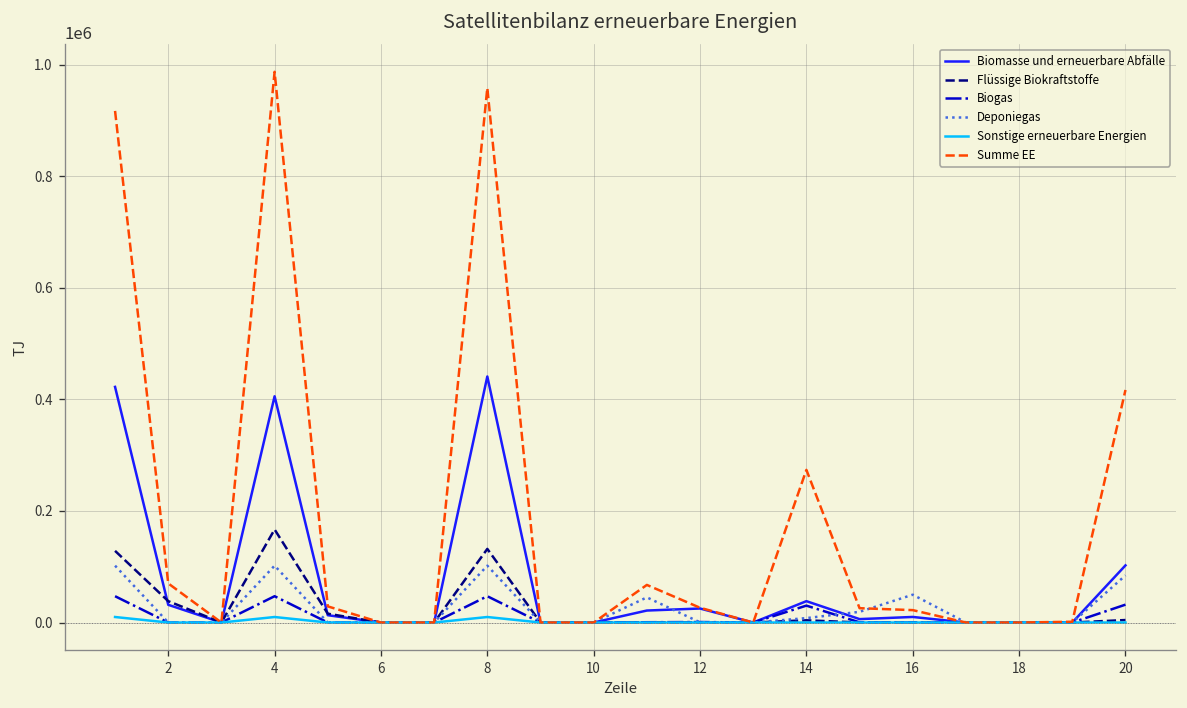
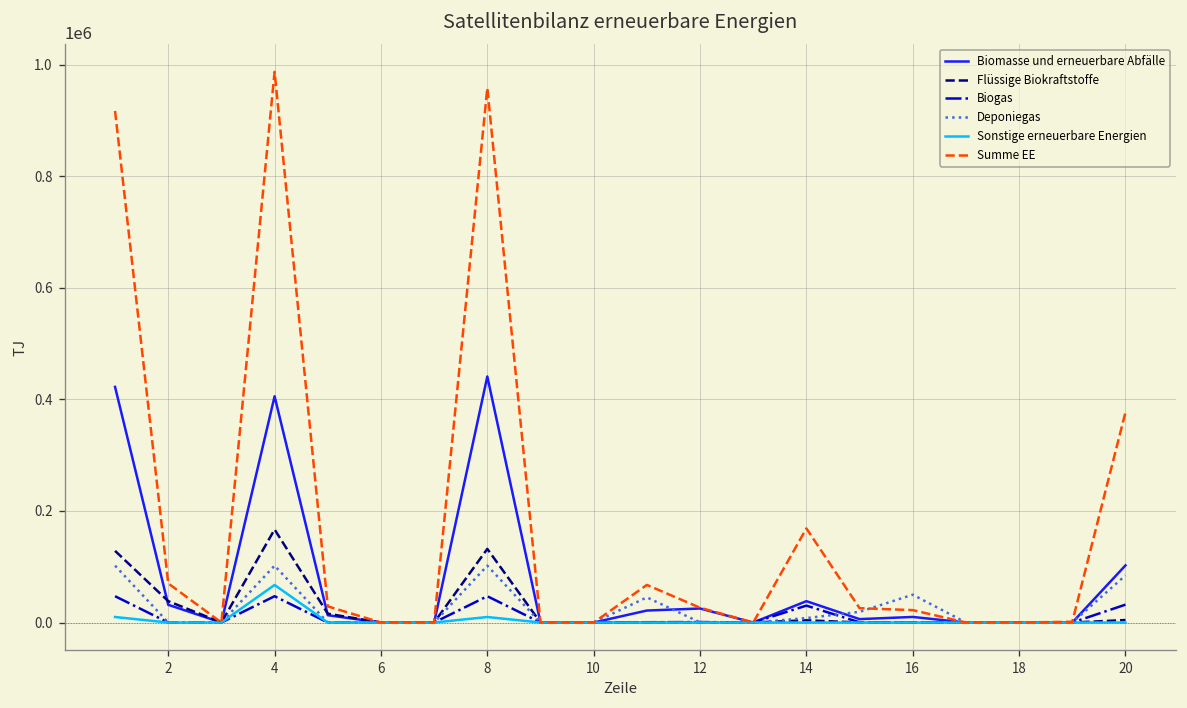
Sonstige erneuerbare Energien, 4: 10000 -> 70000
Summe EE, 14: 270000 -> 170000
Summe EE, 20: 420000 -> 380000
